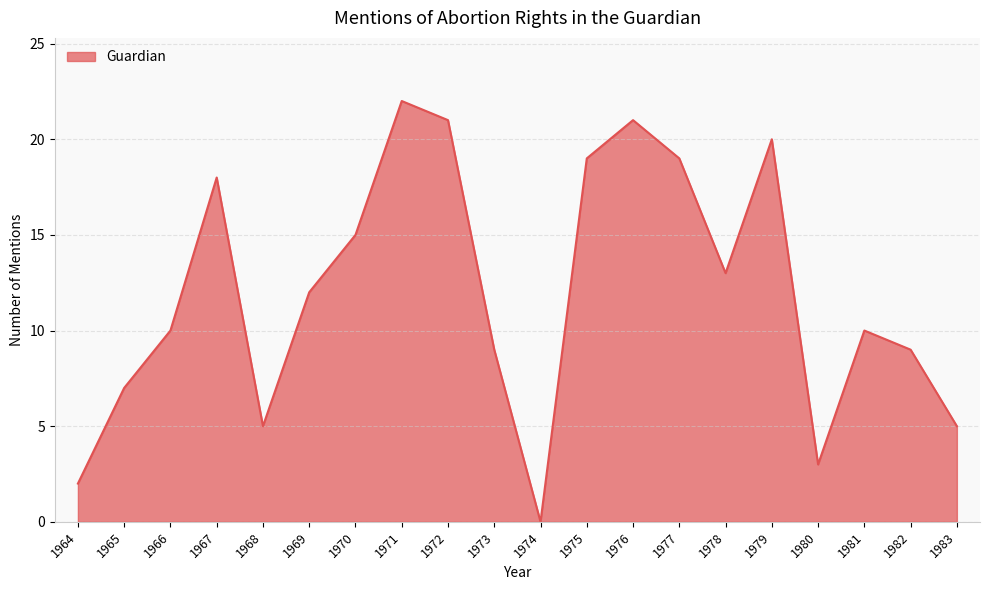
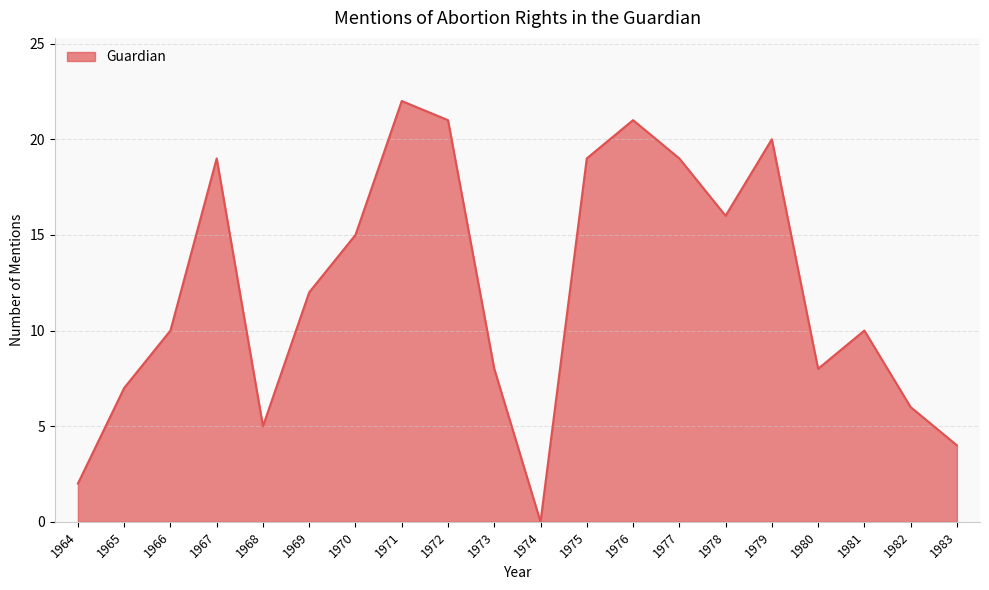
1967: 18 -> 19
1973: 9 -> 8
1978: 13 -> 16
1980: 3 -> 8
1982: 9 -> 6
1983: 5 -> 4
